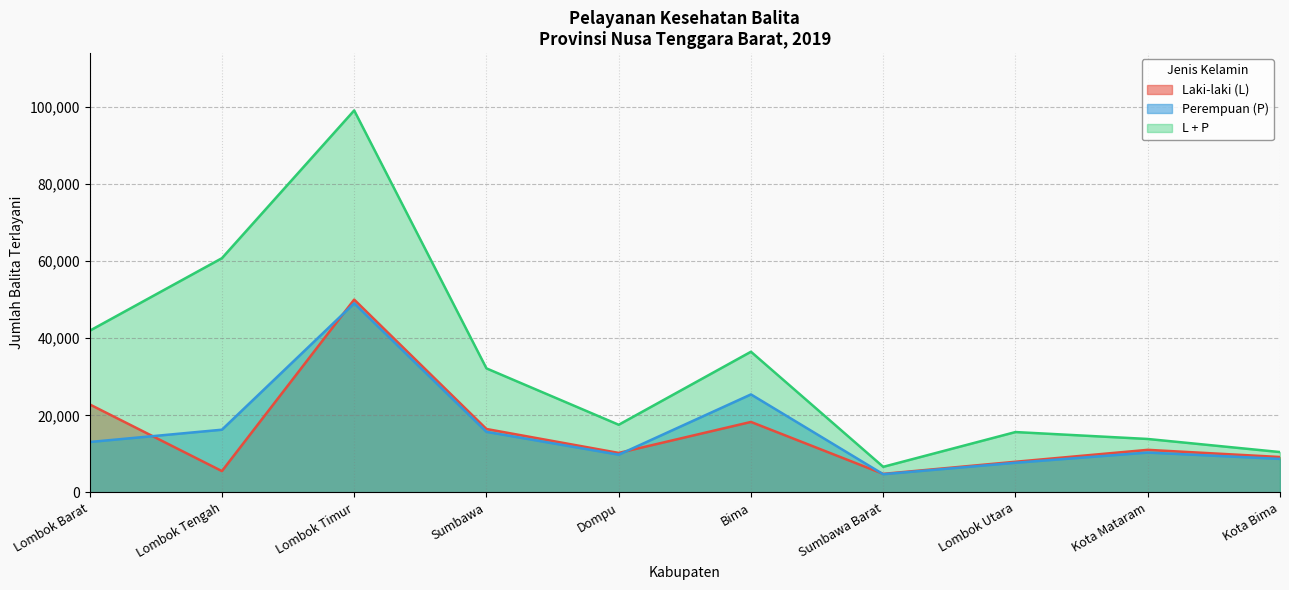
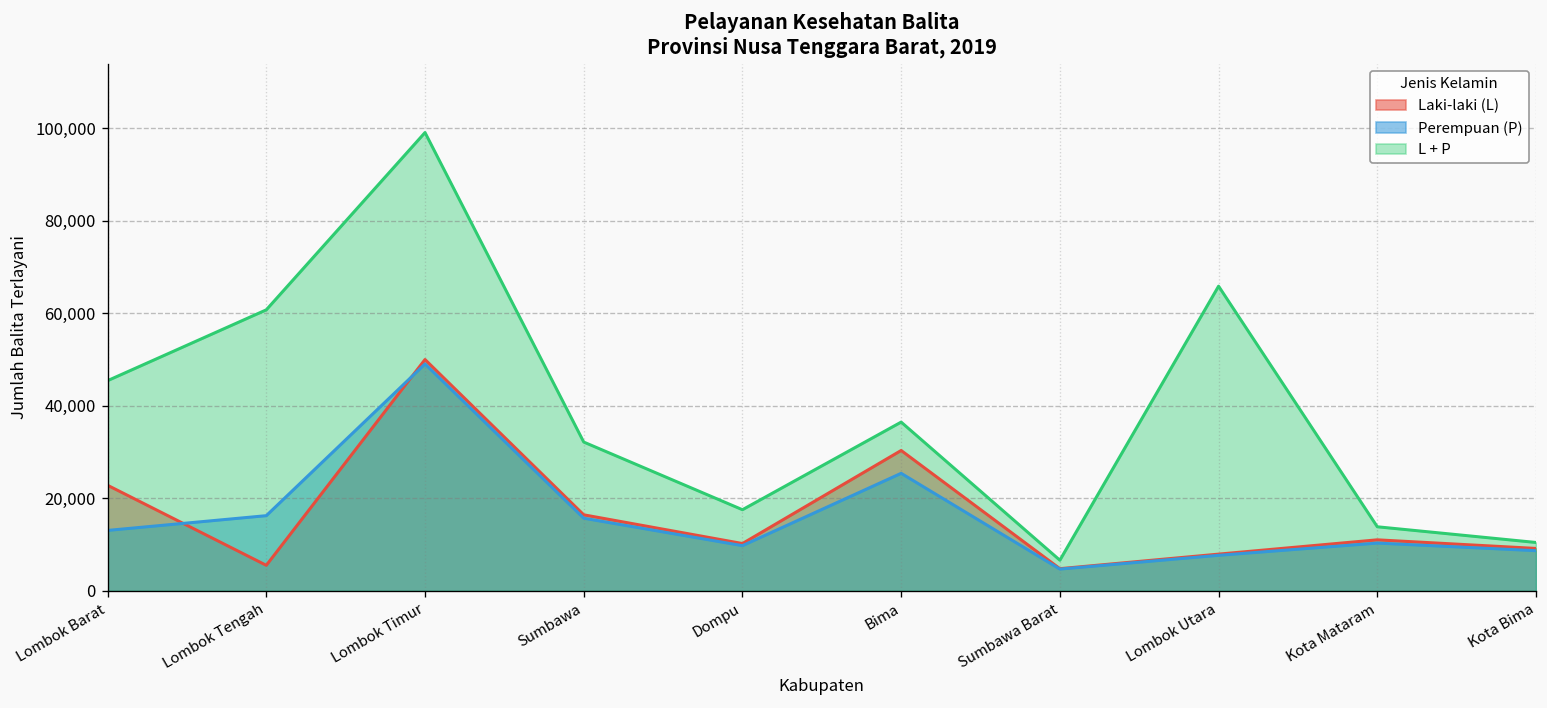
L + P, Lombok Barat: 42,000 -> 45,000
Laki-laki (L), Bima: 18,000 -> 30,000
L + P, Lombok Utara: 16,000 -> 66,000
